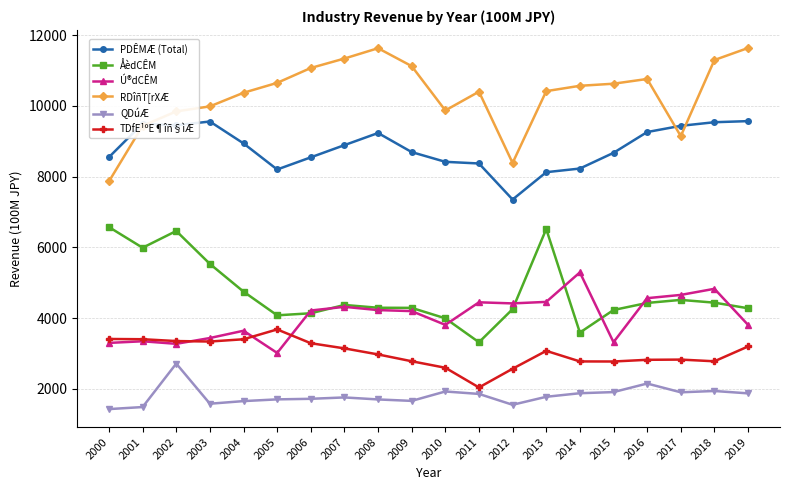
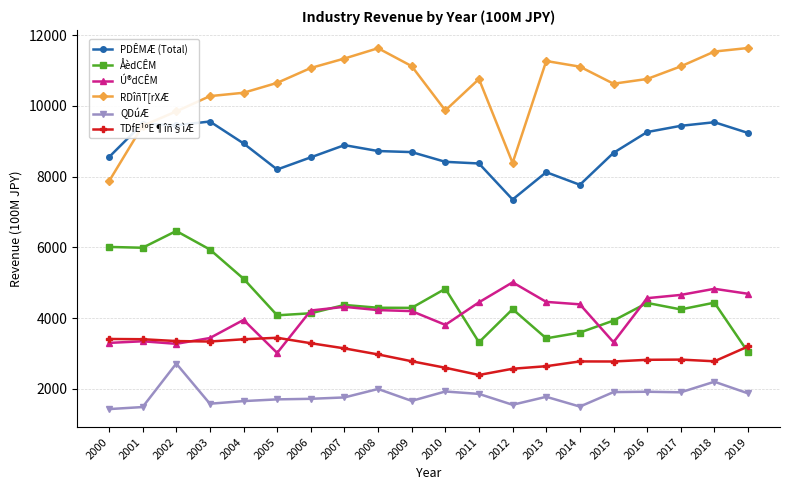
ÅèdCÊM, 2000: 6600 -> 6000
ÅèdCÊM, 2003: 5500 -> 5900
RDîñT[rXÆ, 2003: 10000 -> 10300
ÅèdCÊM, 2004: 4800 -> 5100
Ú®dCÊM, 2004: 3600 -> 4000
TDfE¹ºE¶îñ§ìÆ, 2005: 3700 -> 3400
PDÊMÆ (Total), 2008: 9200 -> 8700
QDúÆ, 2008: 1700 -> 2000
ÅèdCÊM, 2010: 4000 -> 4800
RDîñT[rXÆ, 2011: 10400 -> 10800
TDfE¹ºE¶îñ§ìÆ, 2011: 2000 -> 2400
Ú®dCÊM, 2012: 4400 -> 5000
ÅèdCÊM, 2013: 6500 -> 3400
RDîñT[rXÆ, 2013: 10400 -> 11300
TDfE¹ºE¶îñ§ìÆ, 2013: 3100 -> 2600
PDÊMÆ (Total), 2014: 8200 -> 7800
Ú®dCÊM, 2014: 5300 -> 4400
RDîñT[rXÆ, 2014: 10600 -> 11100
QDúÆ, 2014: 1900 -> 1500
ÅèdCÊM, 2015: 4200 -> 3900
QDúÆ, 2016: 2200 -> 1900
ÅèdCÊM, 2017: 4500 -> 4200
RDîñT[rXÆ, 2017: 9100 -> 11100
RDîñT[rXÆ, 2018: 11300 -> 11500
QDúÆ, 2018: 1900 -> 2200
PDÊMÆ (Total), 2019: 9600 -> 9200
ÅèdCÊM, 2019: 4300 -> 3000
Ú®dCÊM, 2019: 3800 -> 4700
